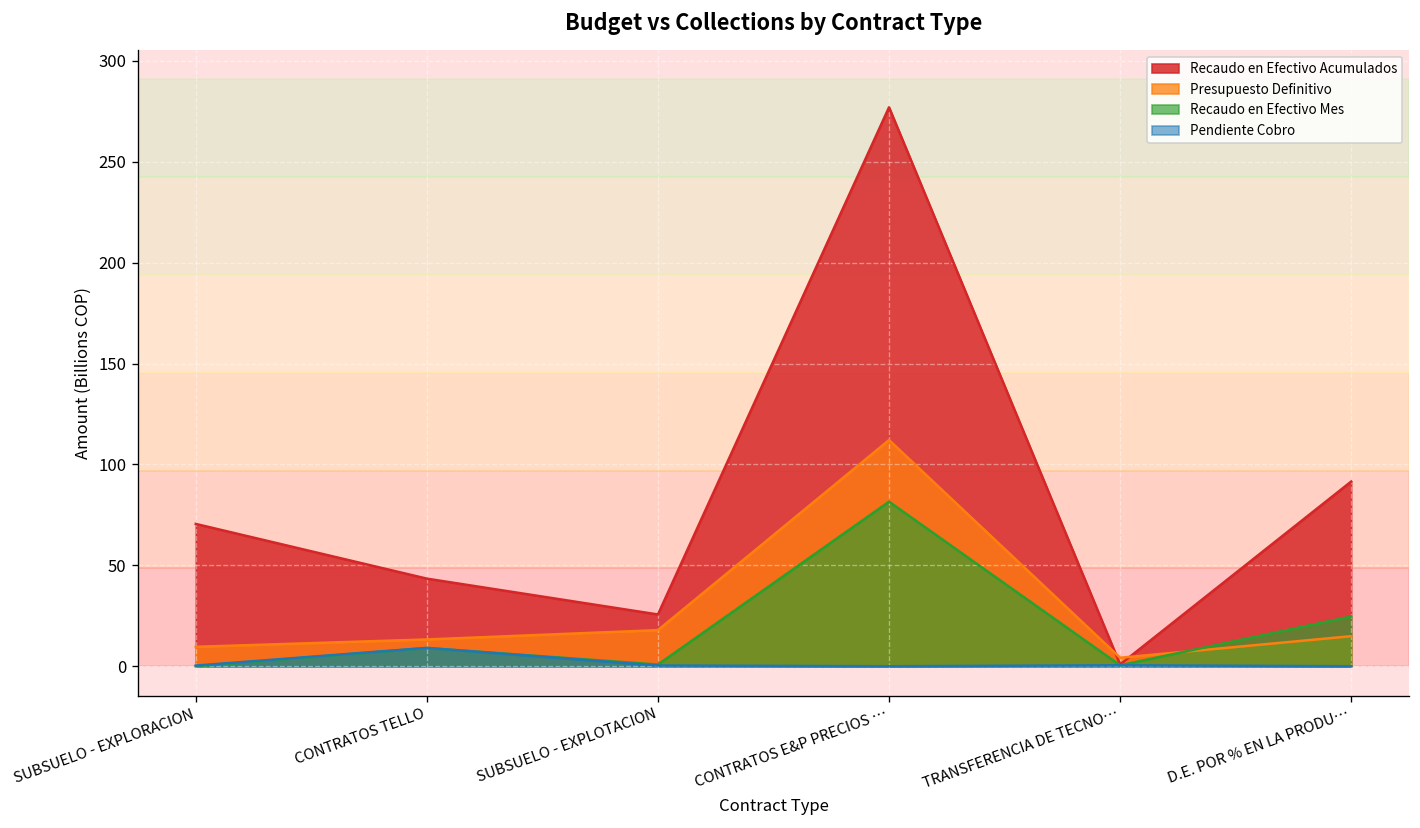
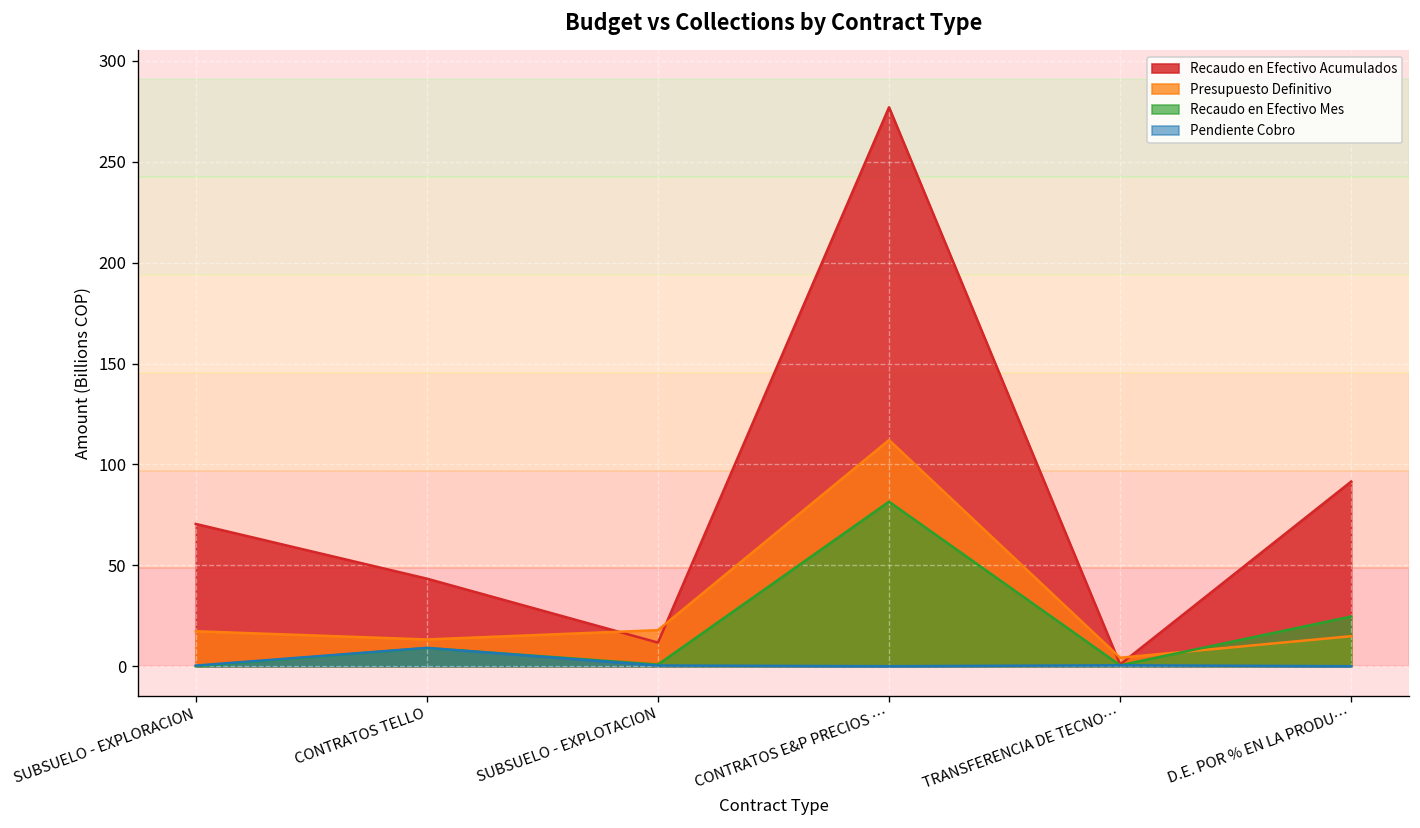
Presupuesto Definitivo, SUBSUELO - EXPLORACION: 10 -> 17
Recaudo en Efectivo Acumulados, SUBSUELO - EXPLOTACION: 26 -> 12
